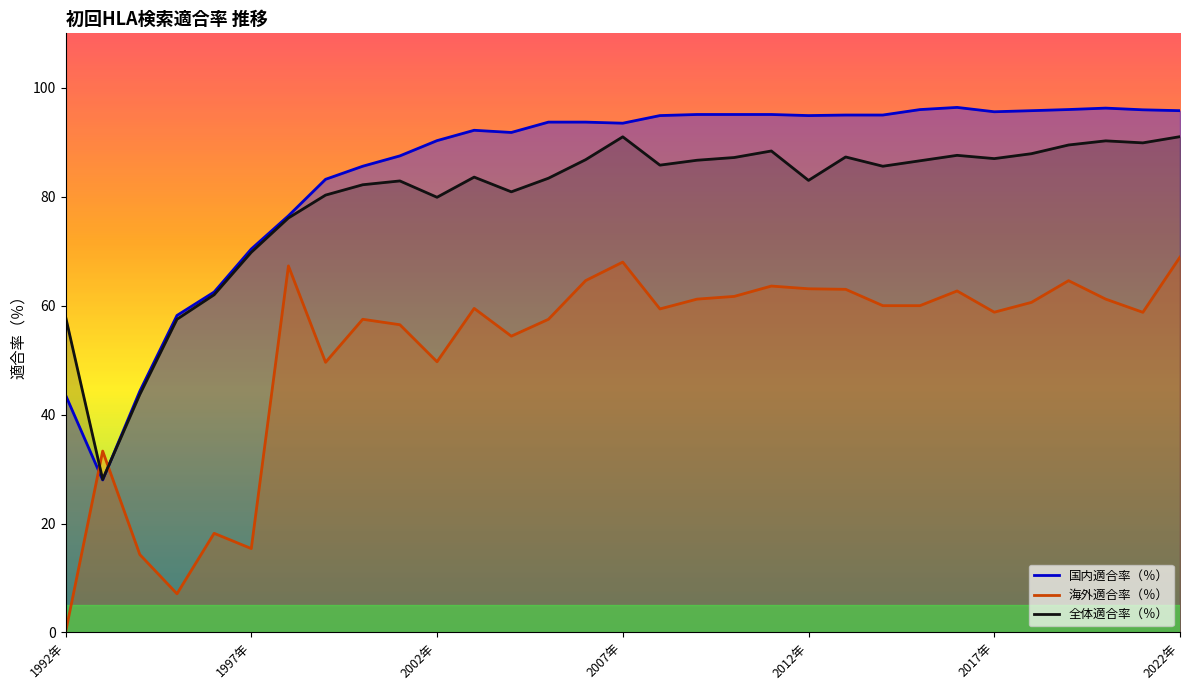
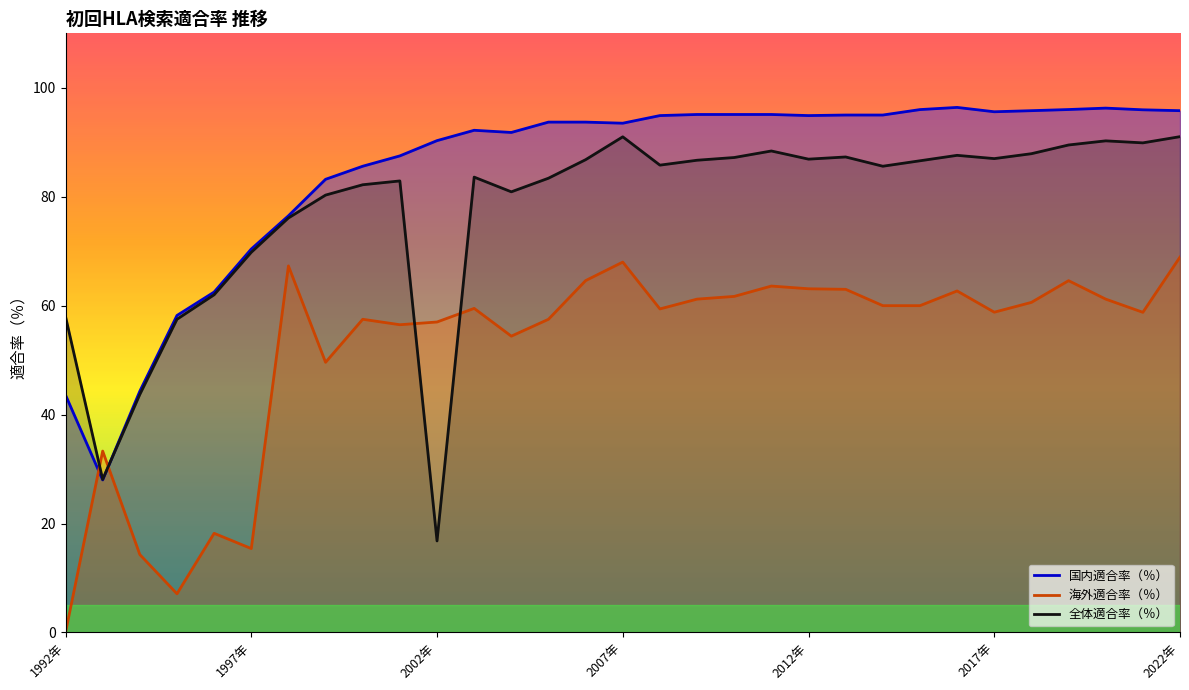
海外適合率（％）, 2002年: 50 -> 57
全体適合率（％）, 2002年: 80 -> 17
全体適合率（％）, 2012年: 83 -> 87
